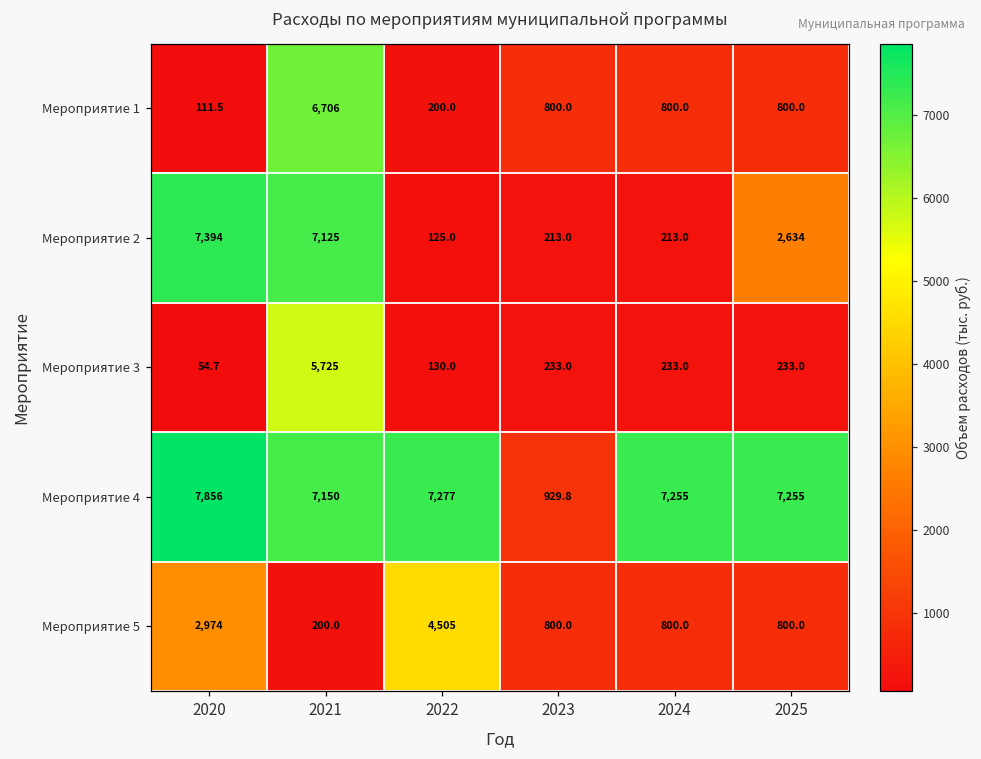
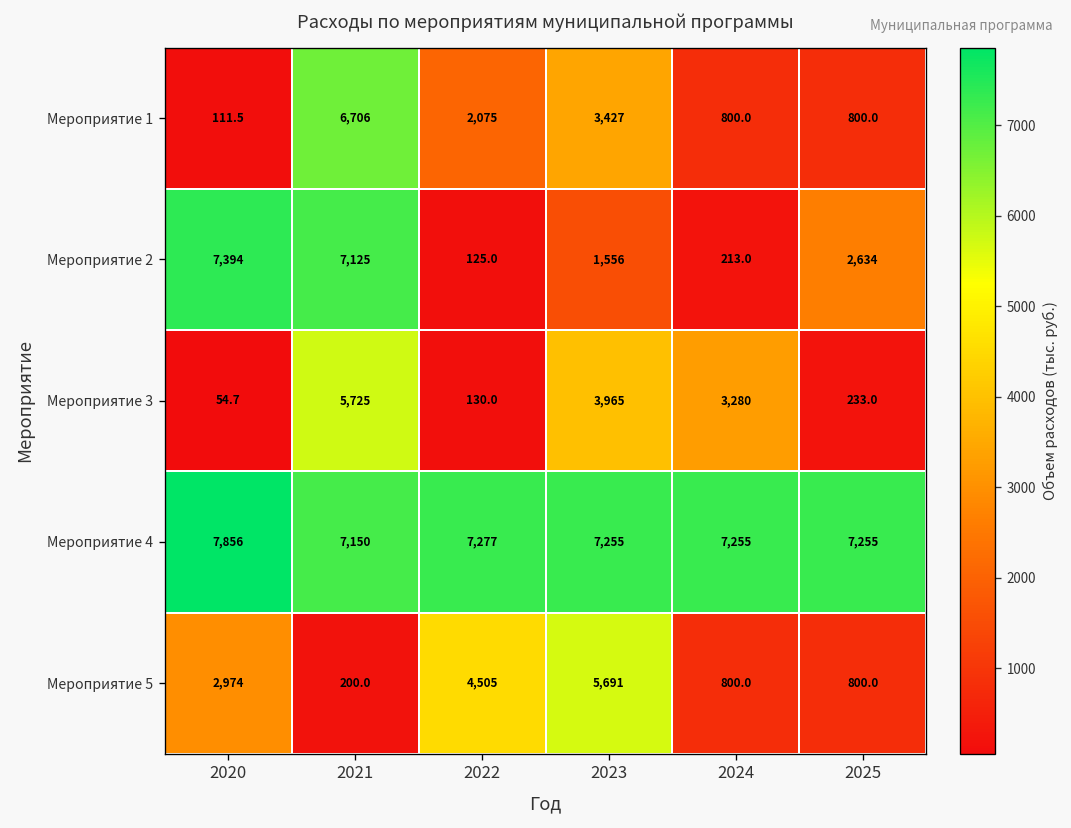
Мероприятие 1, 2022: 200.0 -> 2,075
Мероприятие 1, 2023: 800.0 -> 3,427
Мероприятие 2, 2023: 213.0 -> 1,556
Мероприятие 3, 2023: 233.0 -> 3,965
Мероприятие 3, 2024: 233.0 -> 3,280
Мероприятие 4, 2023: 929.8 -> 7,255
Мероприятие 5, 2023: 800.0 -> 5,691
